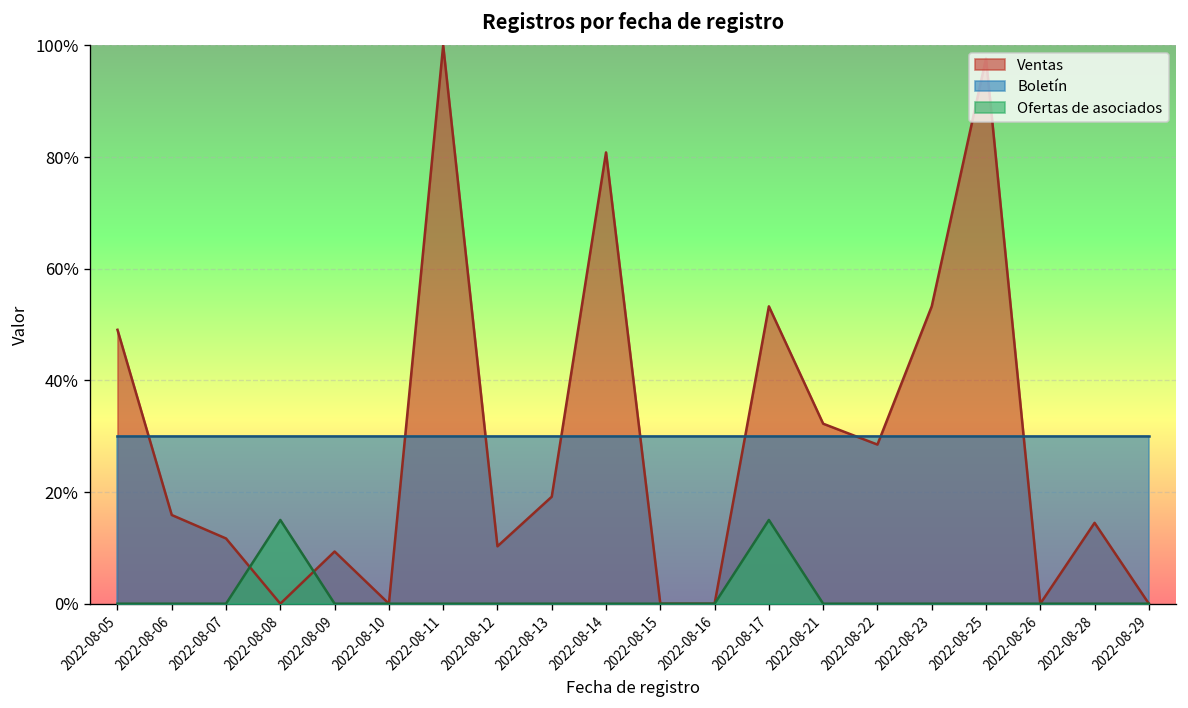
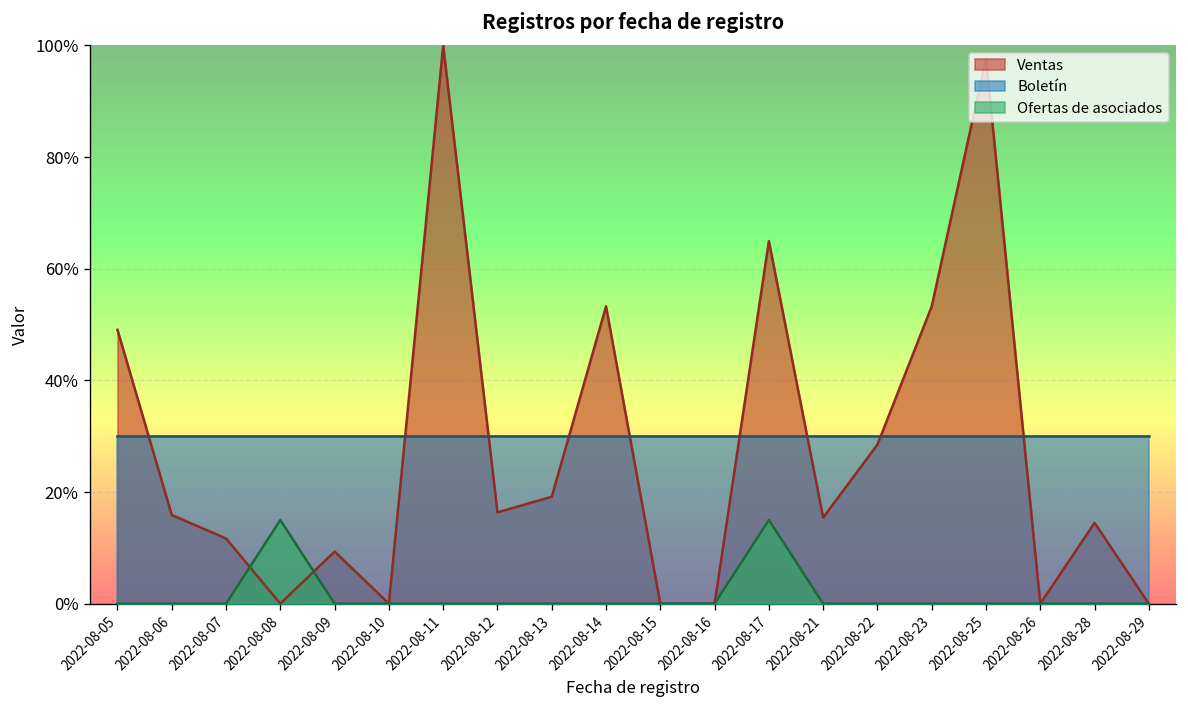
Ventas, 2022-08-12: 10% -> 16%
Ventas, 2022-08-14: 81% -> 53%
Ventas, 2022-08-17: 53% -> 65%
Ventas, 2022-08-21: 32% -> 15%
